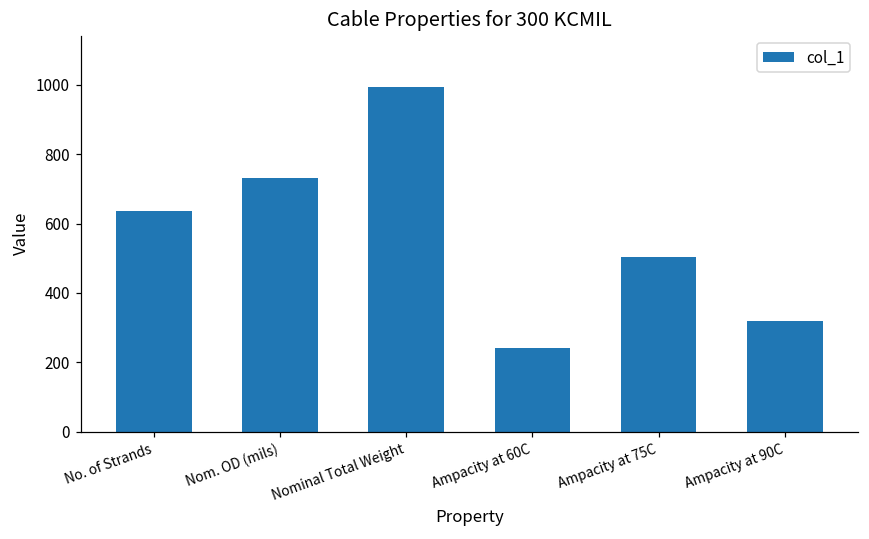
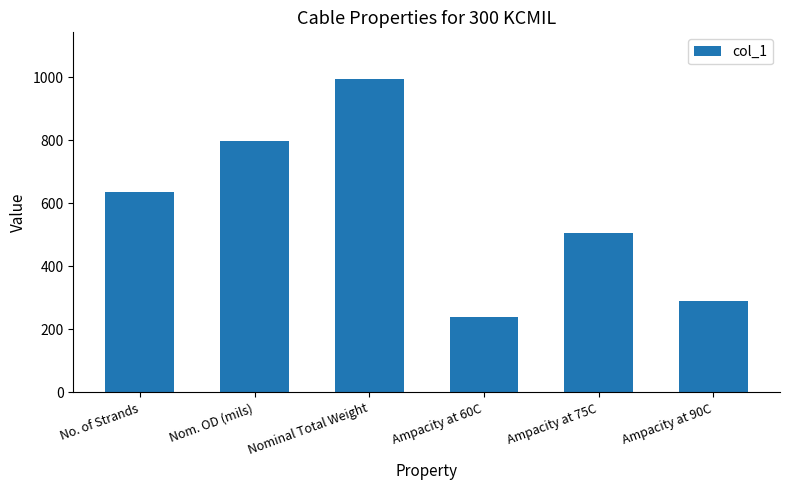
Nom. OD (mils): 730 -> 800
Ampacity at 90C: 320 -> 290
